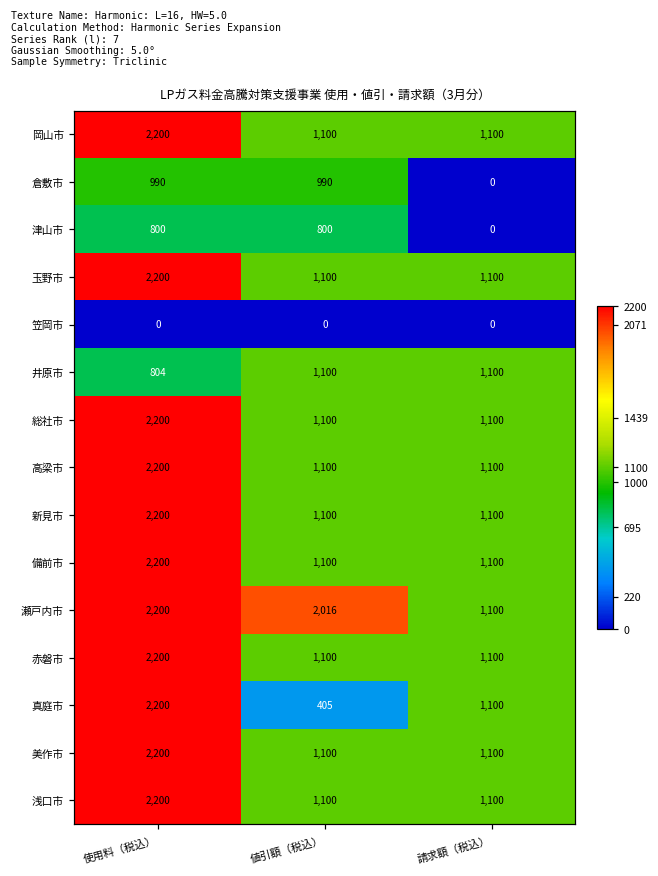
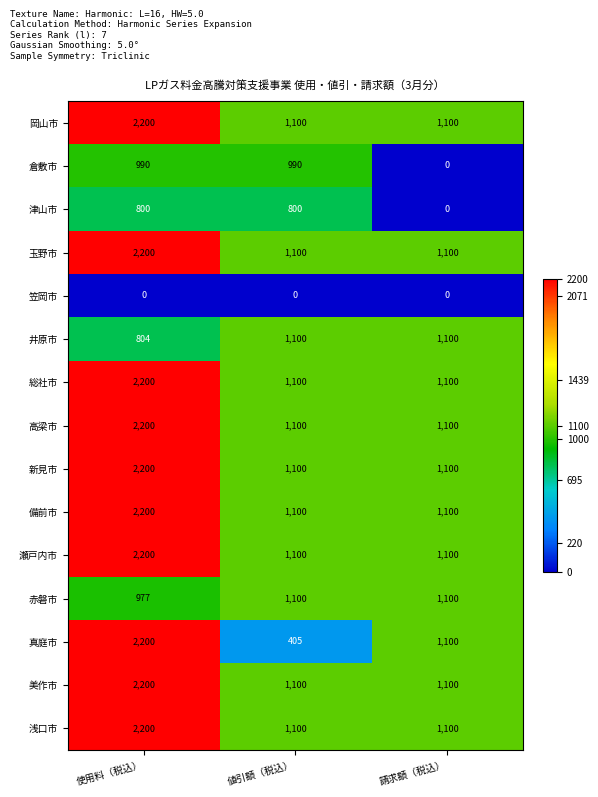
瀬戸内市, 値引額（税込）: 2,016 -> 1,100
赤磐市, 使用料（税込）: 2,200 -> 977
